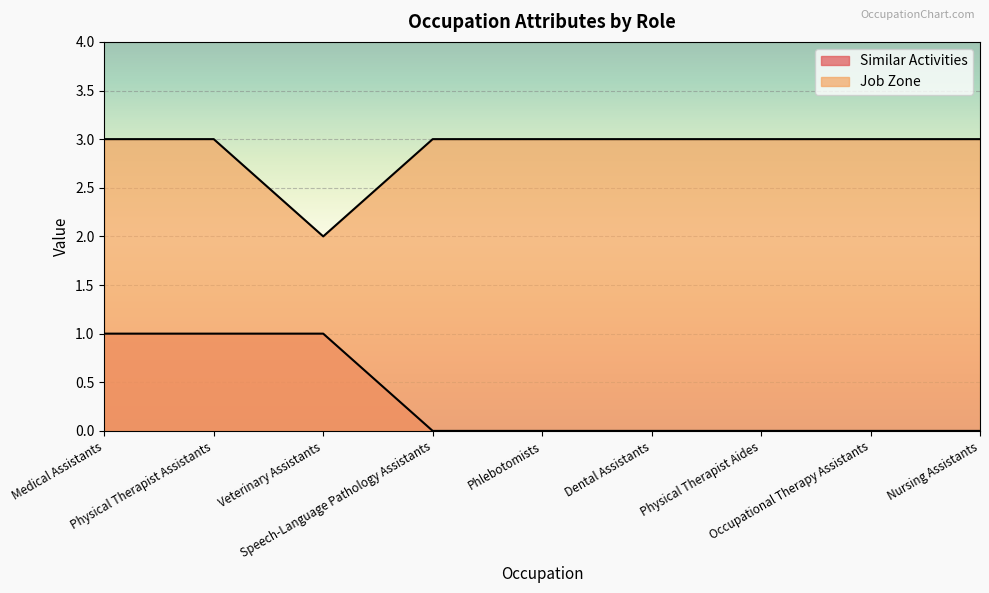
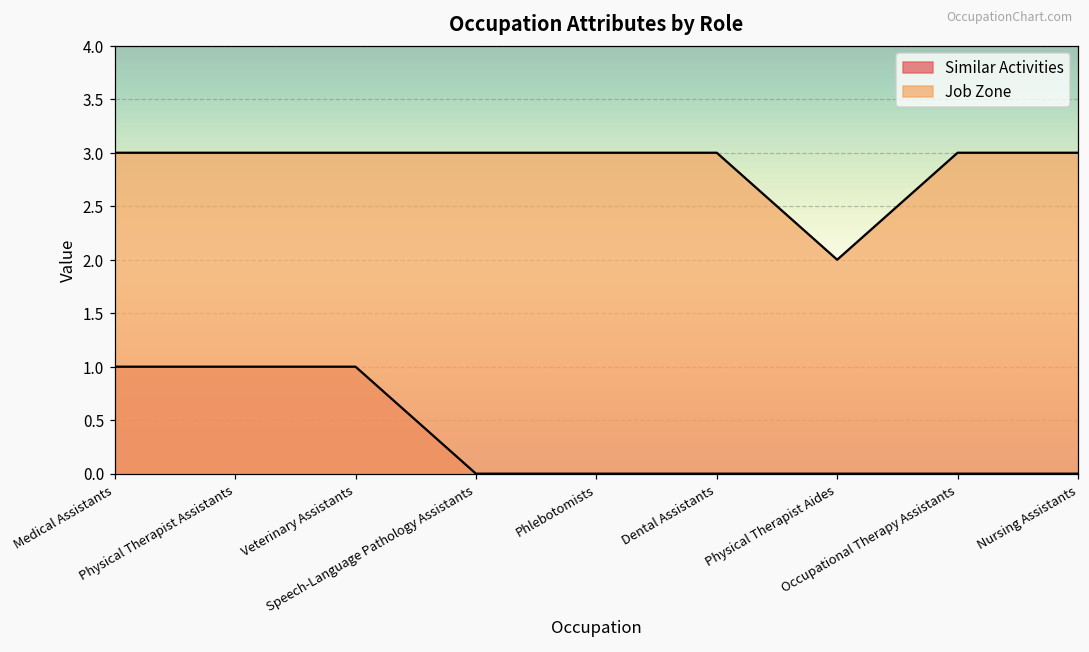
Job Zone, Veterinary Assistants: 2 -> 3
Job Zone, Physical Therapist Aides: 3 -> 2
